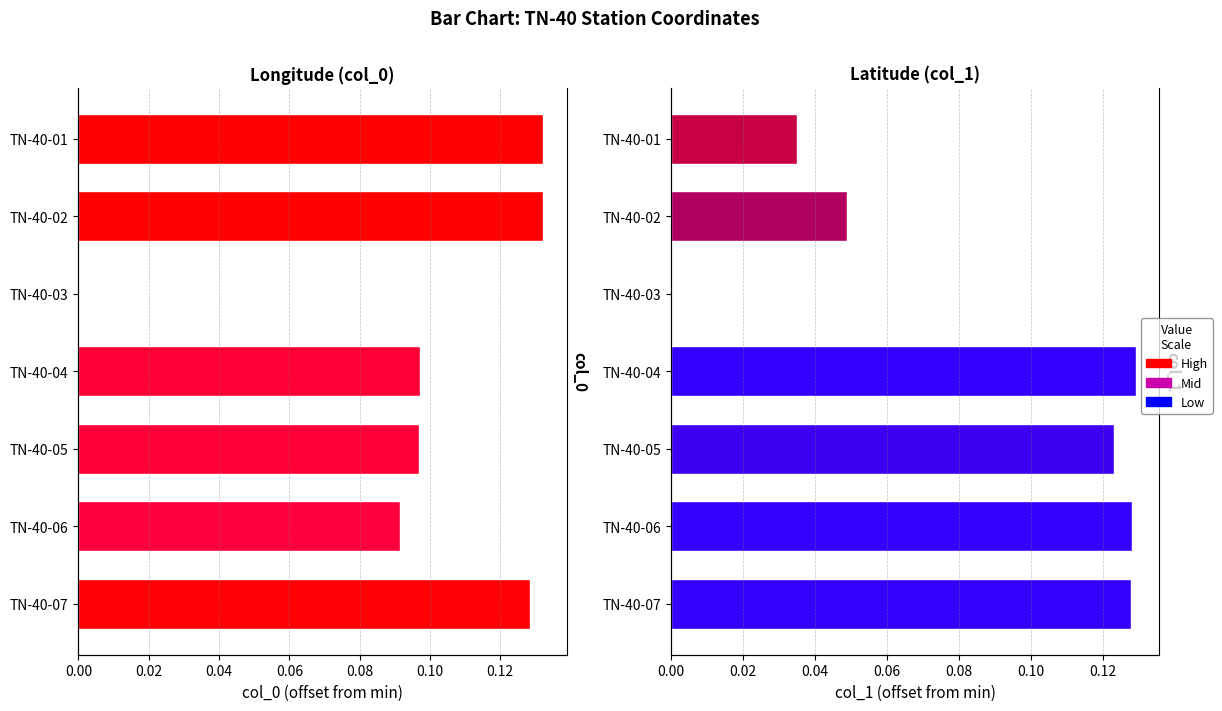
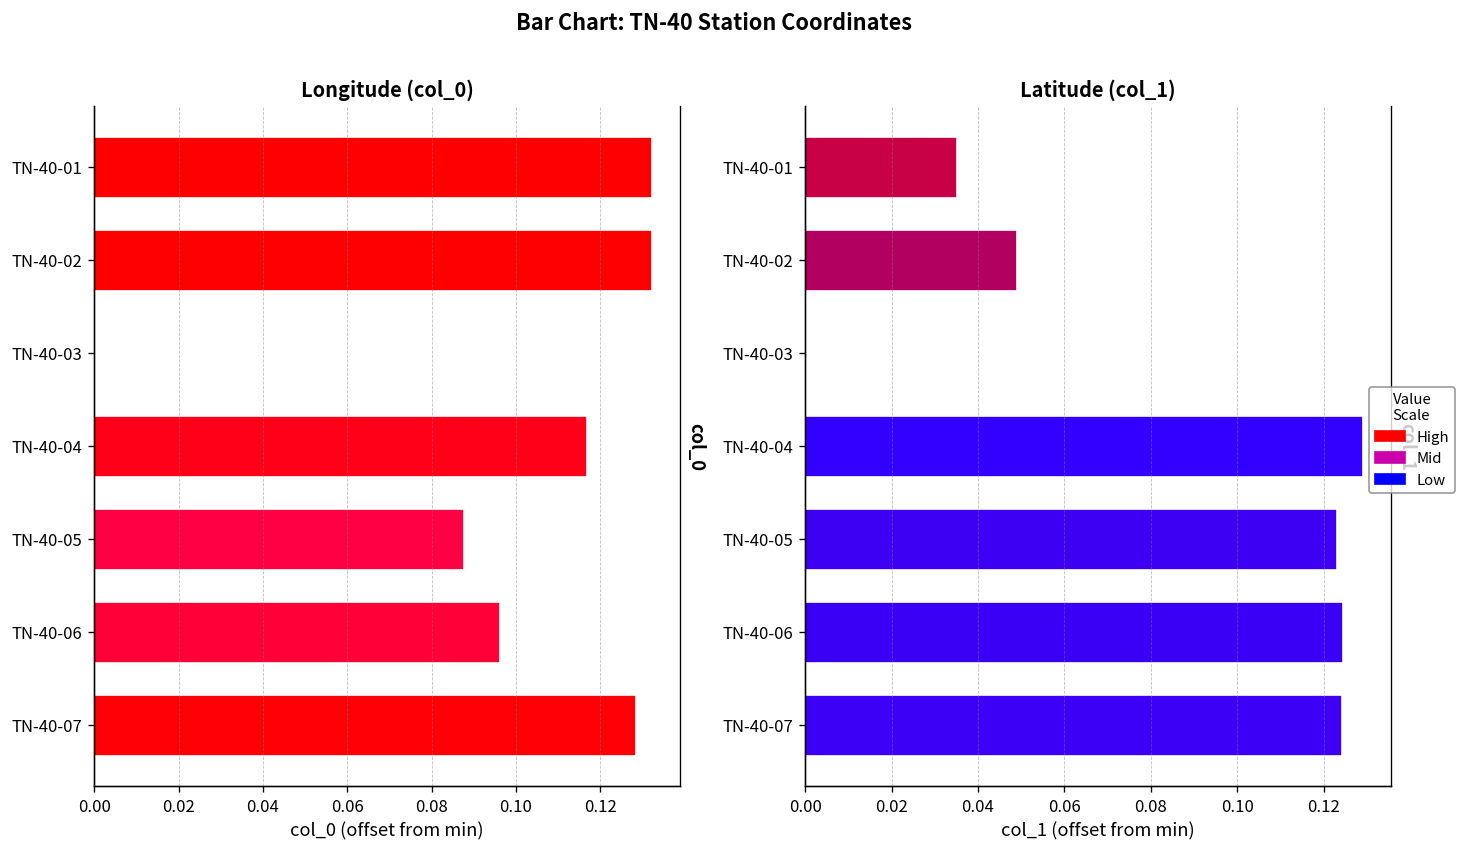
Longitude (col_0), TN-40-04: 0.097 -> 0.117
Longitude (col_0), TN-40-05: 0.097 -> 0.088
Longitude (col_0), TN-40-06: 0.091 -> 0.096
Latitude (col_1), TN-40-06: 0.128 -> 0.125
Latitude (col_1), TN-40-07: 0.128 -> 0.124
